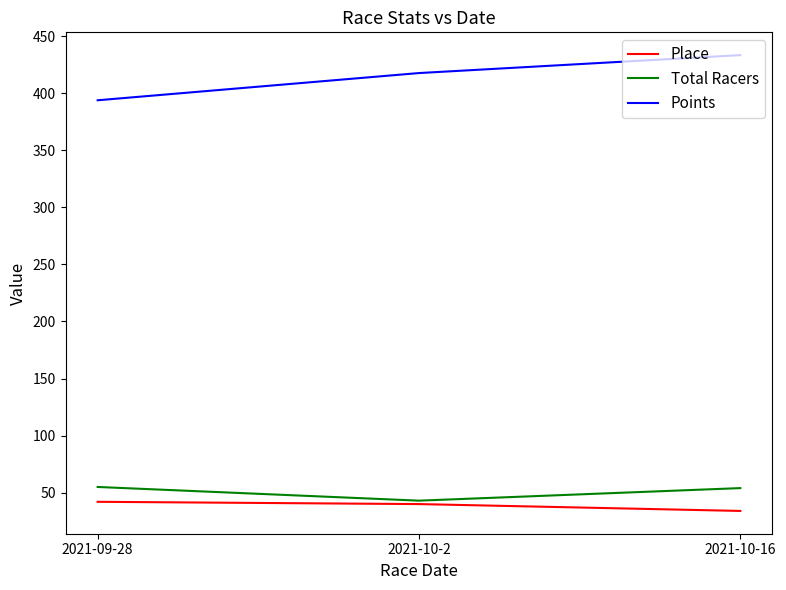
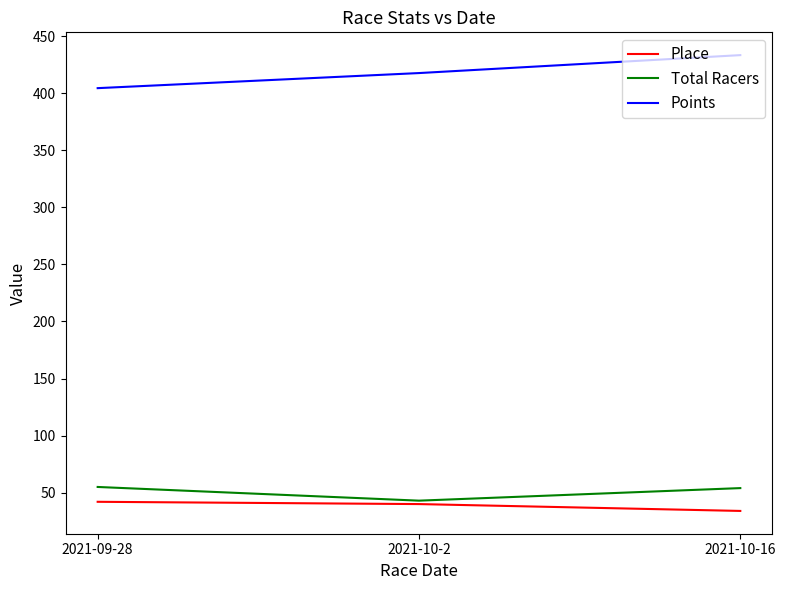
Points, 2021-09-28: 394 -> 404
